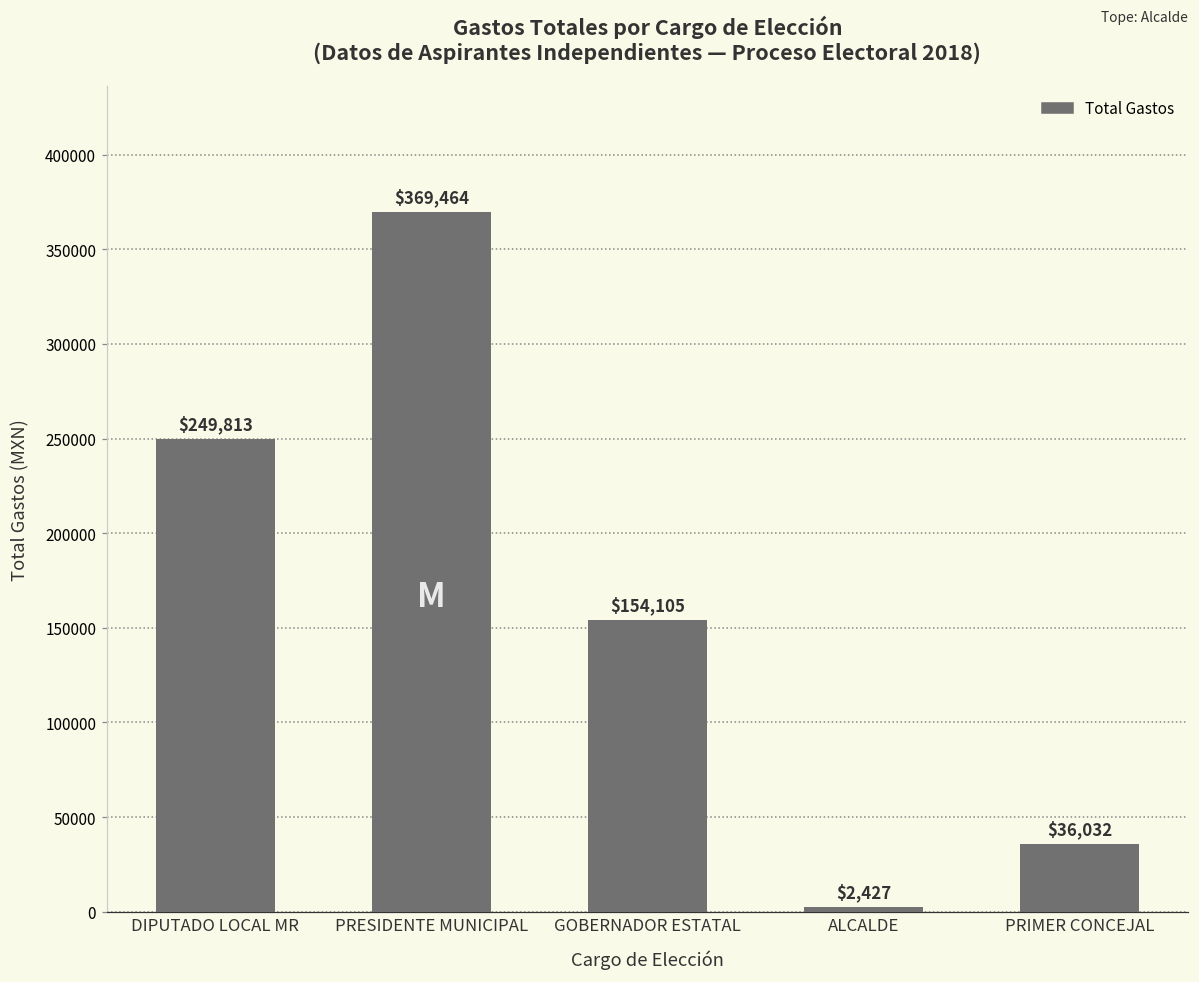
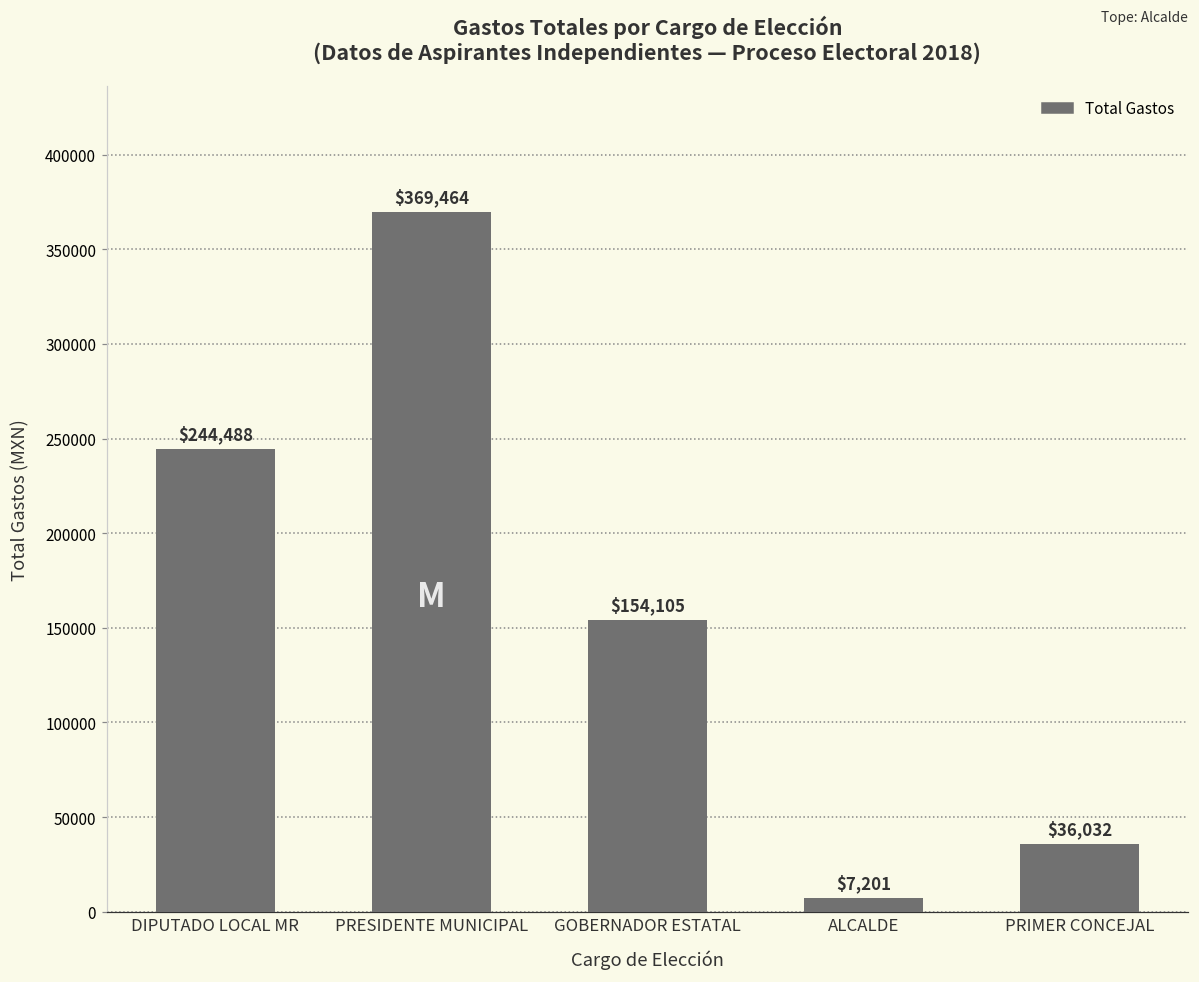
DIPUTADO LOCAL MR: $249,813 -> $244,488
ALCALDE: $2,427 -> $7,201
